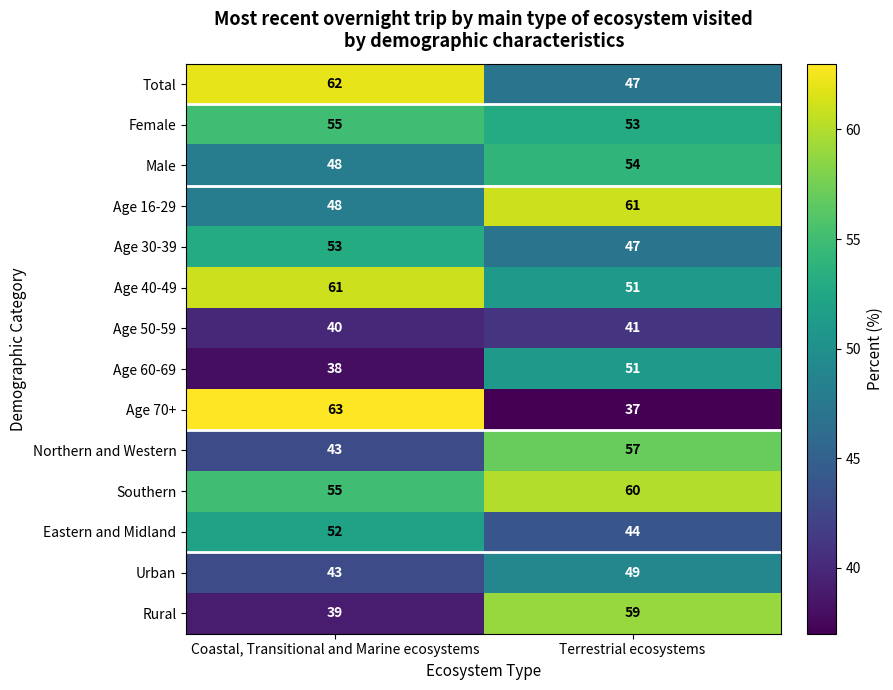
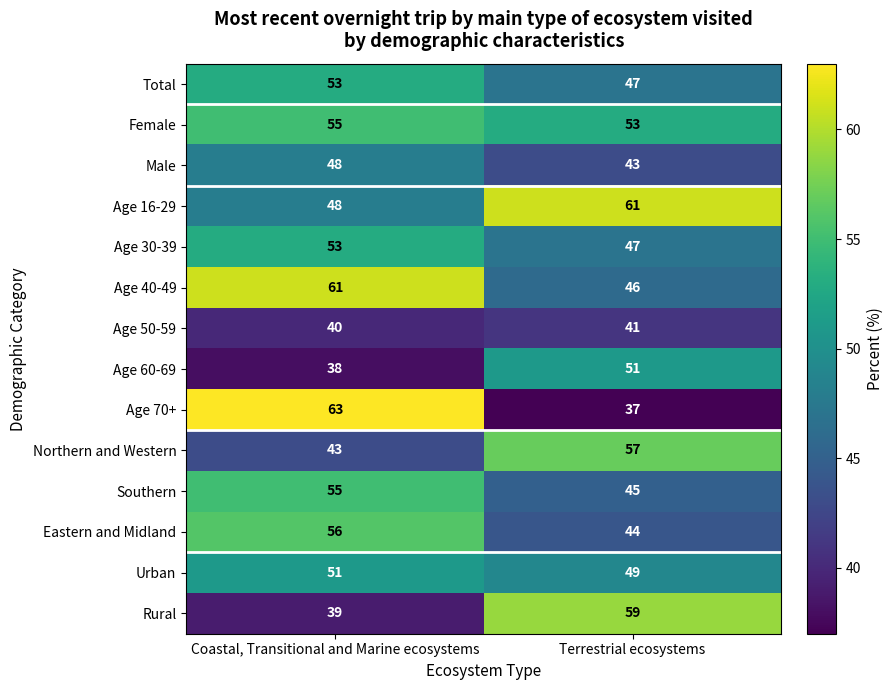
Total, Coastal, Transitional and Marine ecosystems: 62 -> 53
Male, Terrestrial ecosystems: 54 -> 43
Age 40-49, Terrestrial ecosystems: 51 -> 46
Southern, Terrestrial ecosystems: 60 -> 45
Eastern and Midland, Coastal, Transitional and Marine ecosystems: 52 -> 56
Urban, Coastal, Transitional and Marine ecosystems: 43 -> 51
